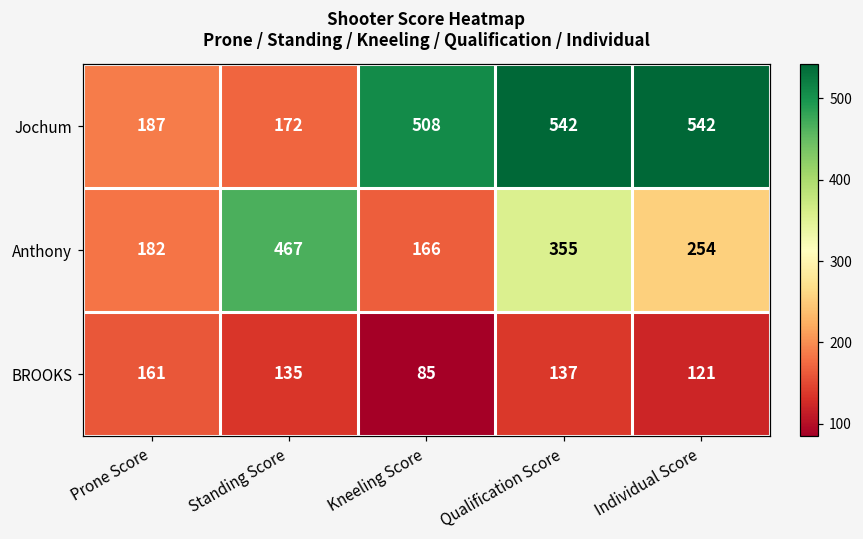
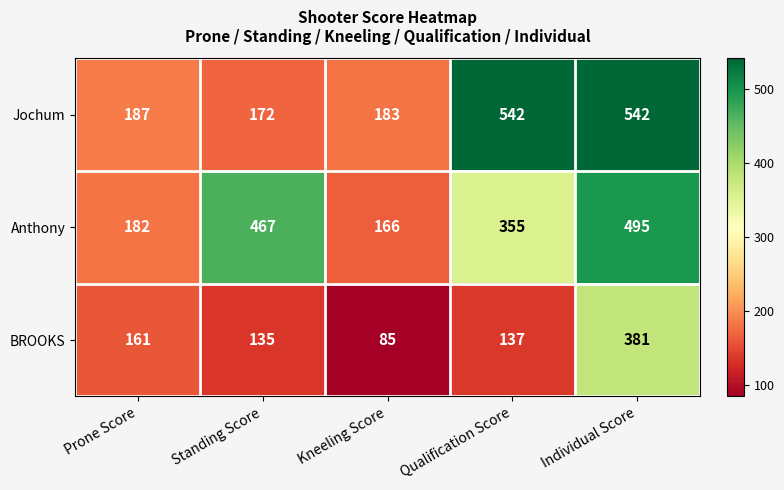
Jochum, Kneeling Score: 508 -> 183
Anthony, Individual Score: 254 -> 495
BROOKS, Individual Score: 121 -> 381
